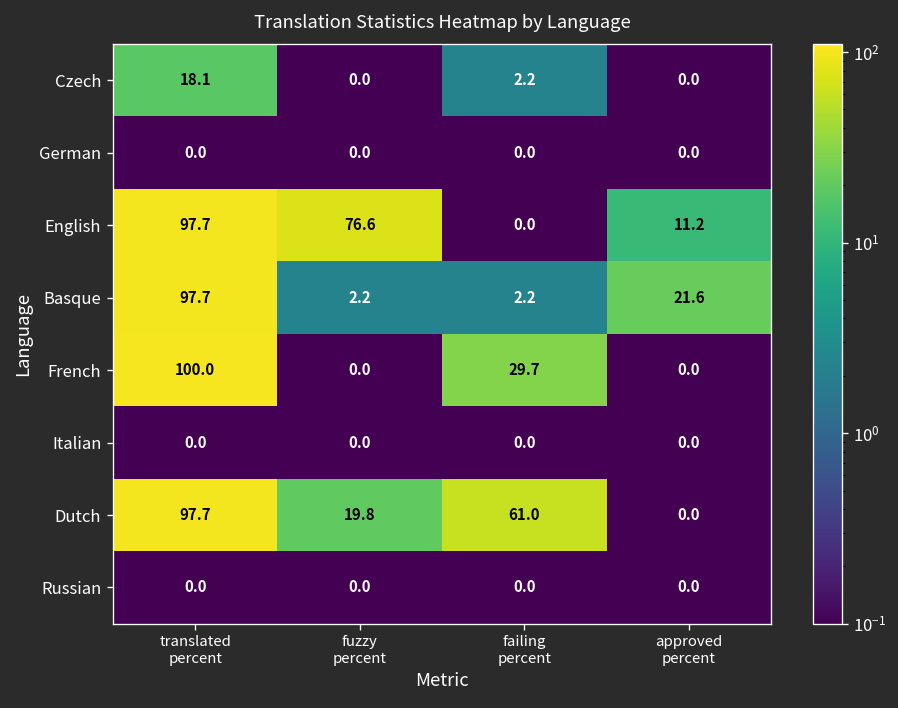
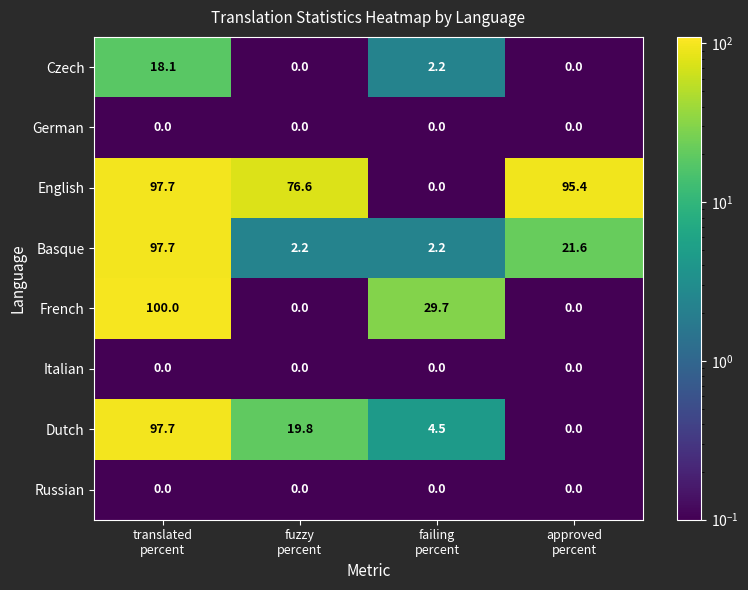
English, approved percent: 11.2 -> 95.4
Dutch, failing percent: 61.0 -> 4.5
